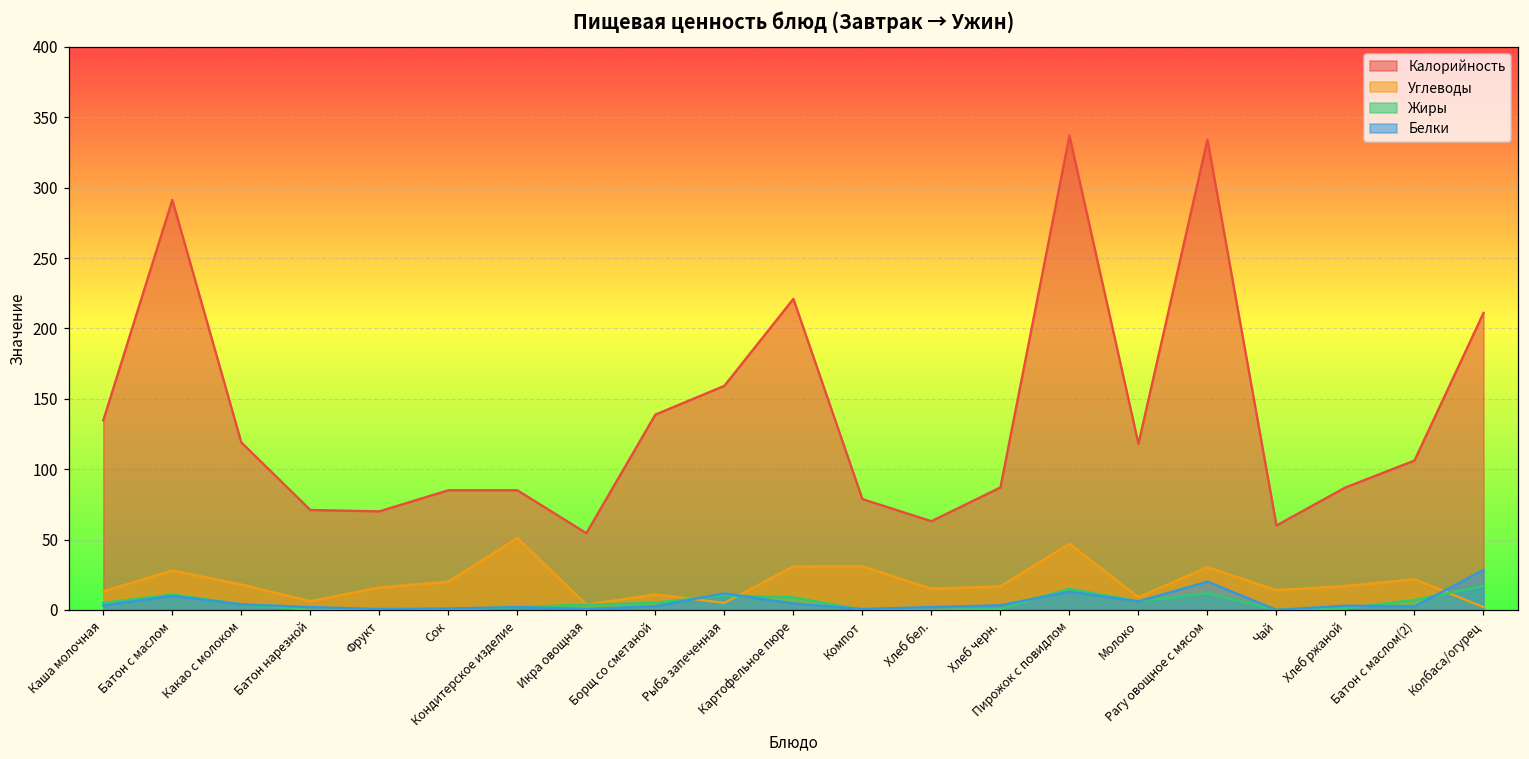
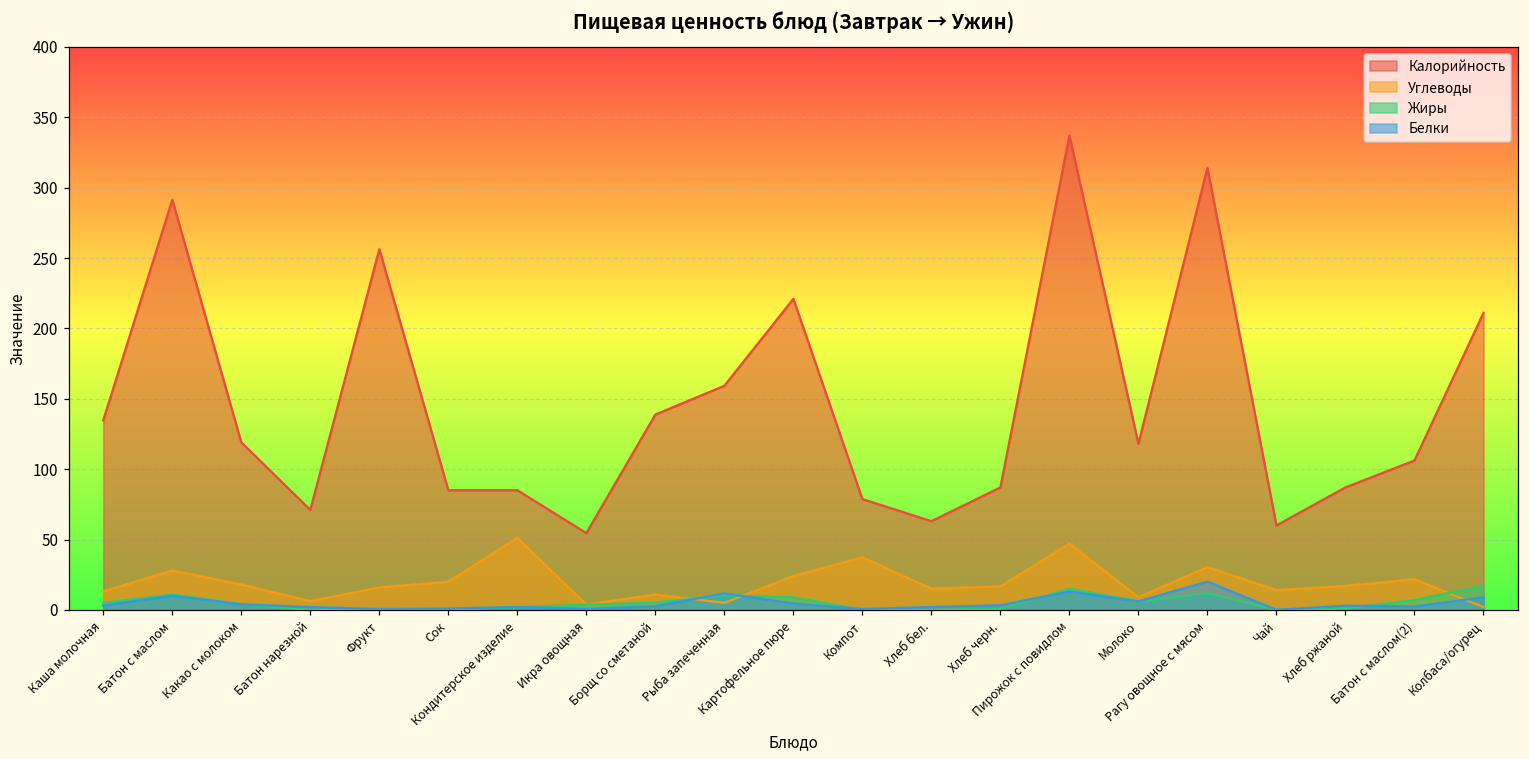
Калорийность, Фрукт: 70 -> 256
Углеводы, Картофельное пюре: 31 -> 24
Углеводы, Компот: 31 -> 37
Калорийность, Рагу овощное с мясом: 334 -> 314
Белки, Колбаса/огурец: 28 -> 9
